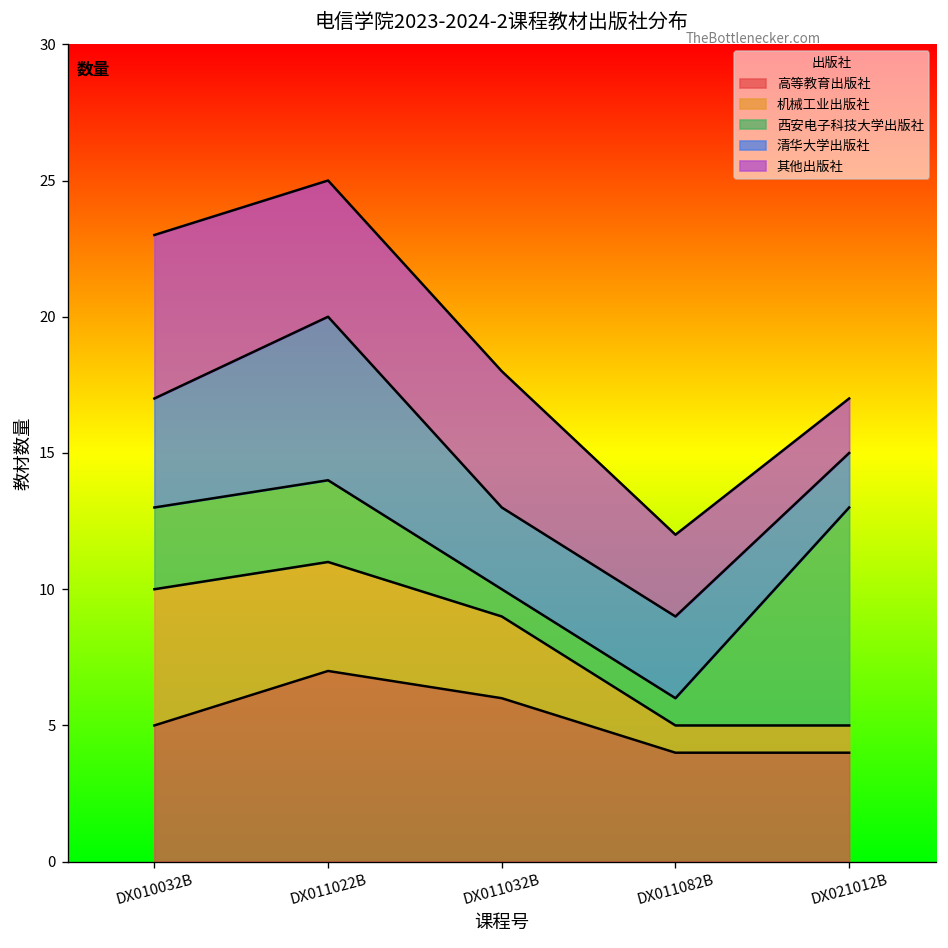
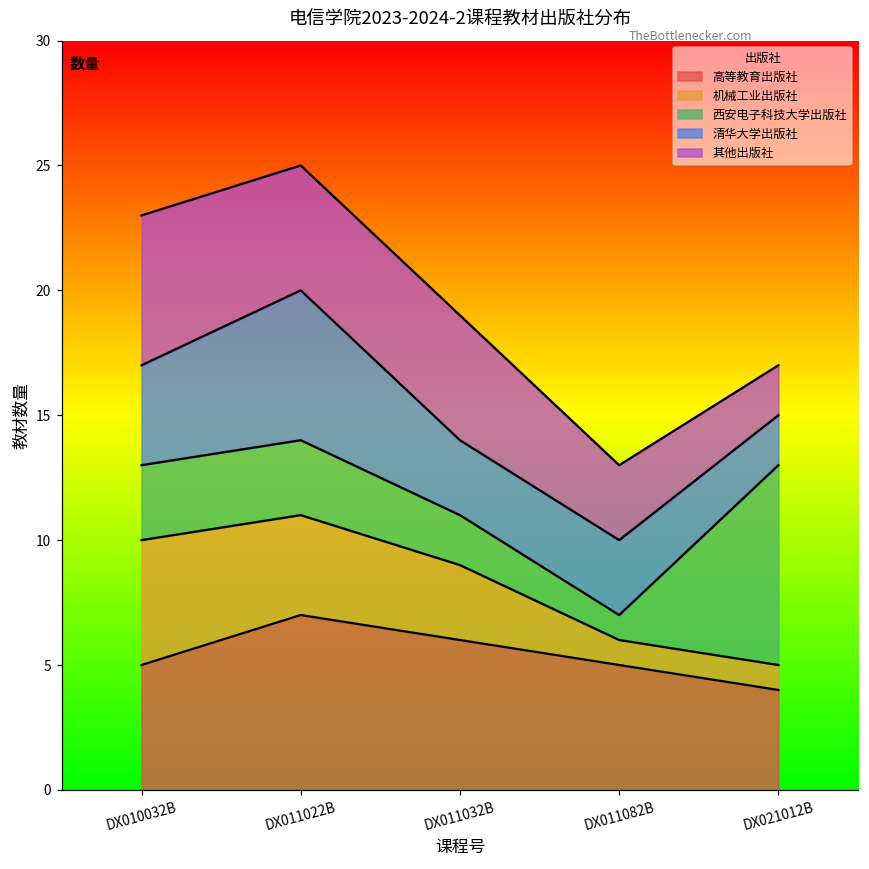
西安电子科技大学出版社, DX011032B: 1 -> 2
高等教育出版社, DX011082B: 4 -> 5
